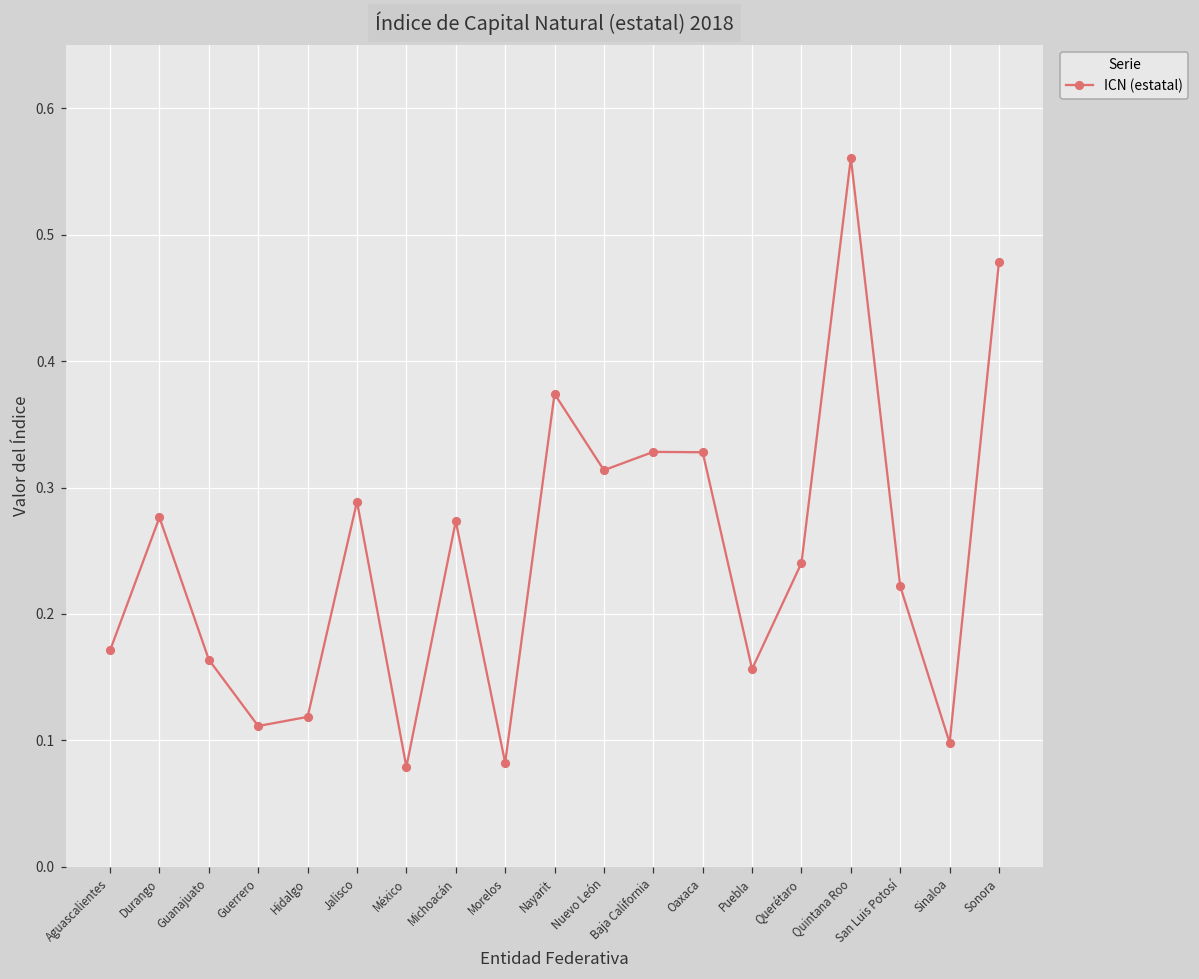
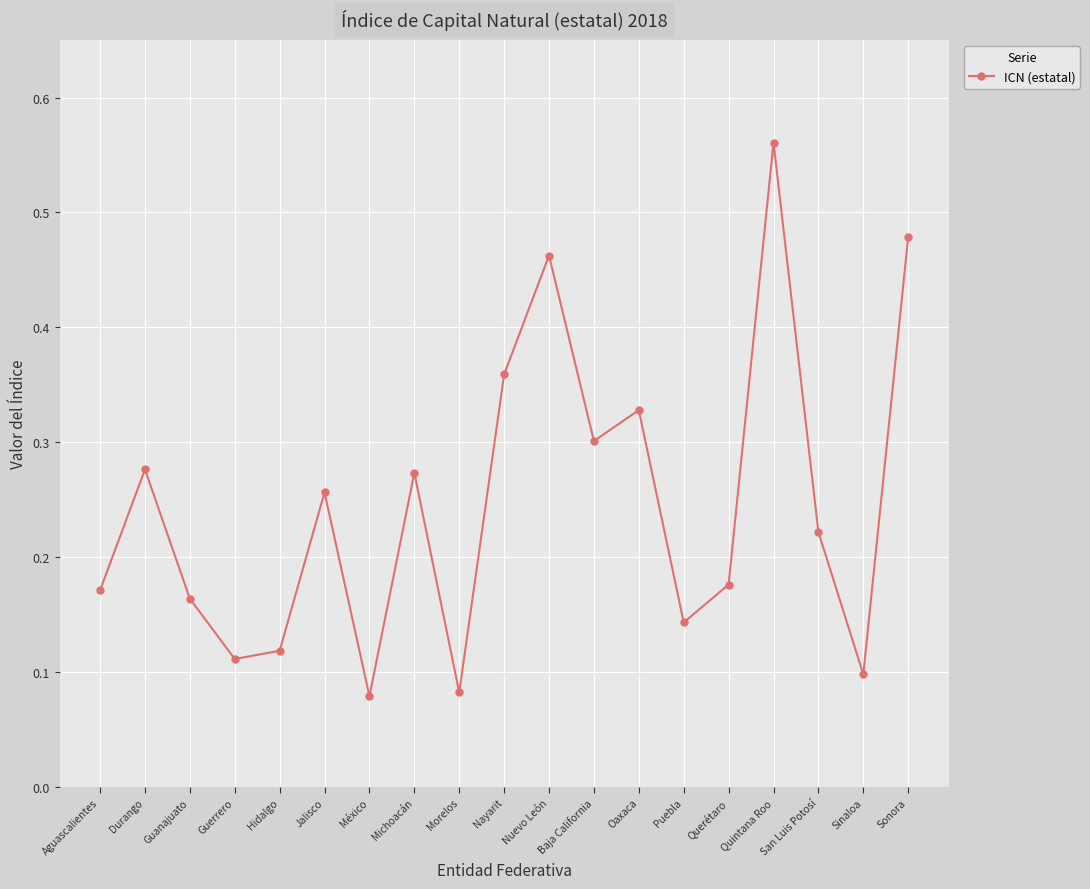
Jalisco: 0.289 -> 0.256
Nayarit: 0.374 -> 0.359
Nuevo León: 0.314 -> 0.463
Baja California: 0.328 -> 0.301
Puebla: 0.156 -> 0.143
Querétaro: 0.240 -> 0.176
